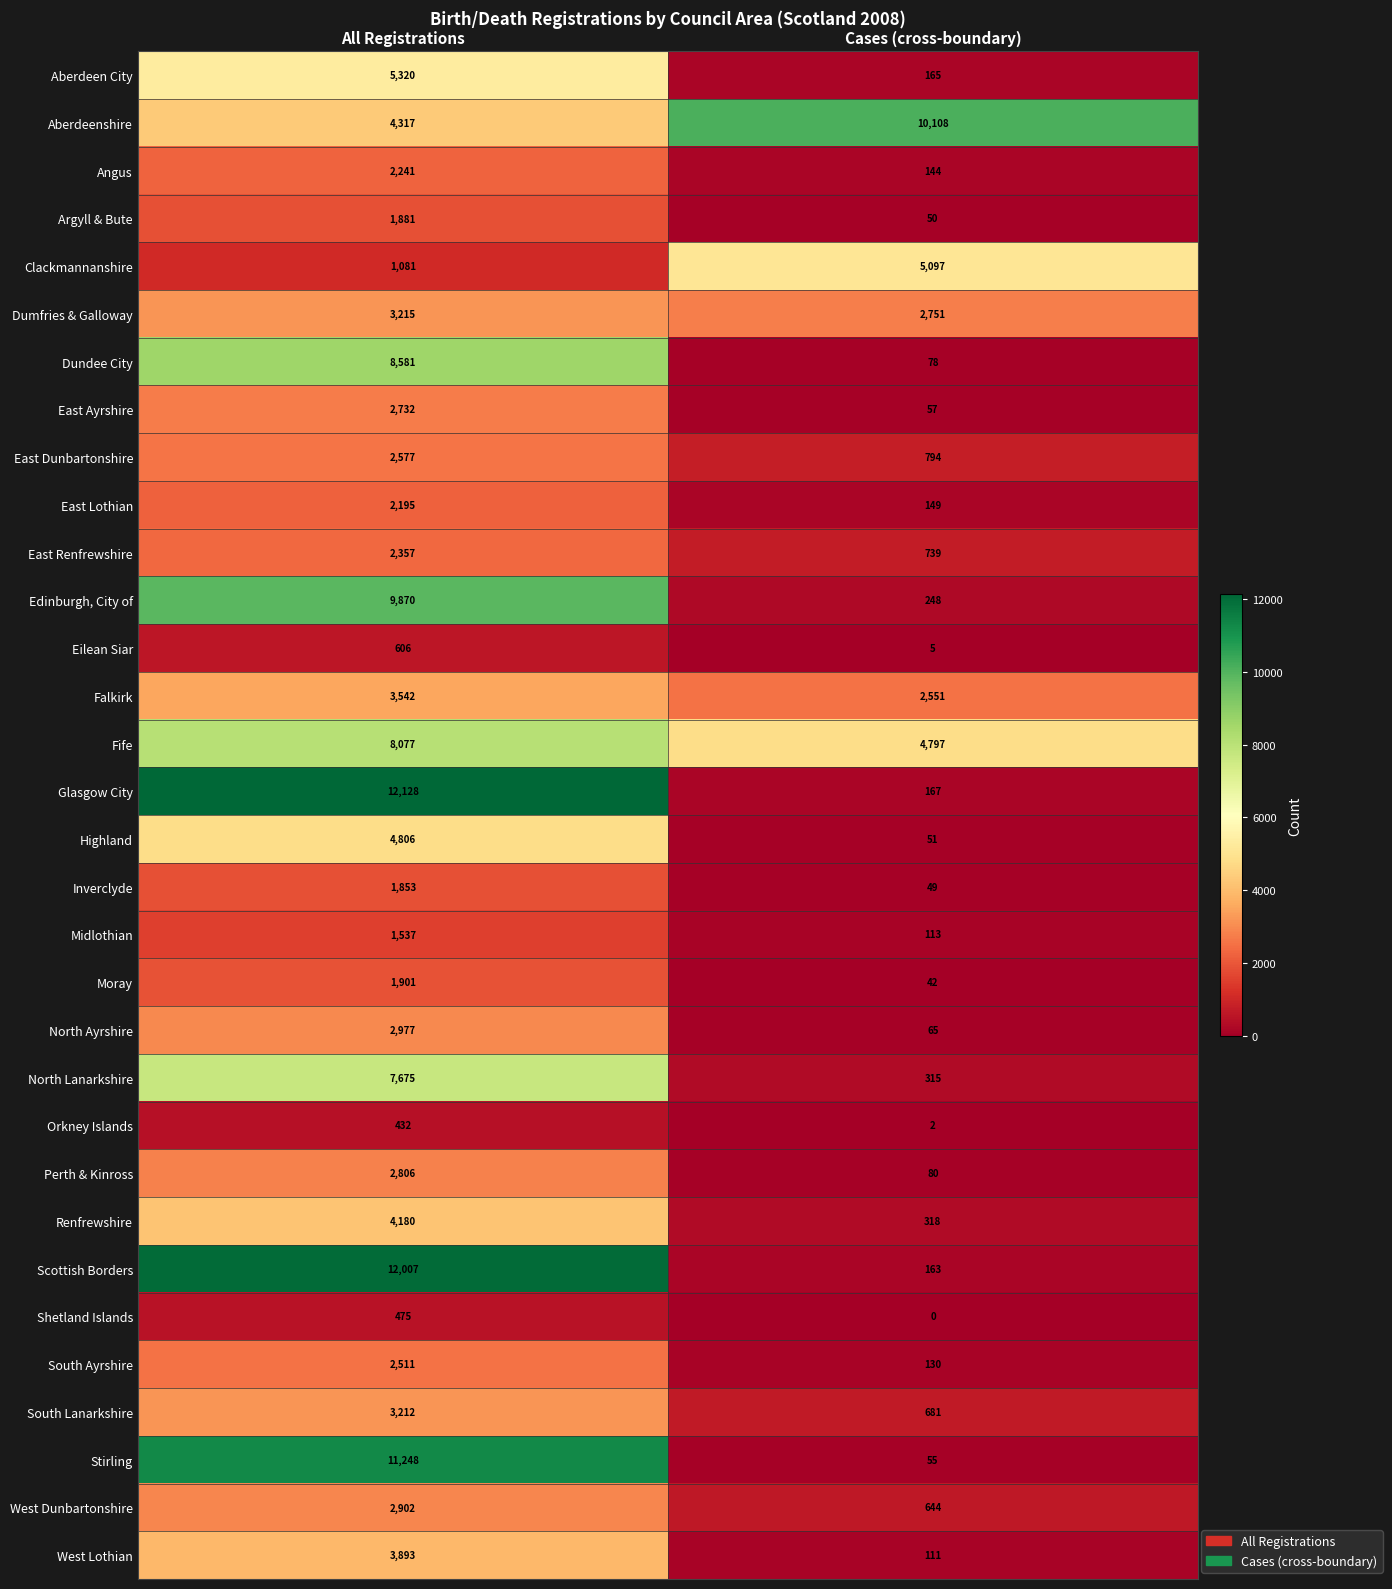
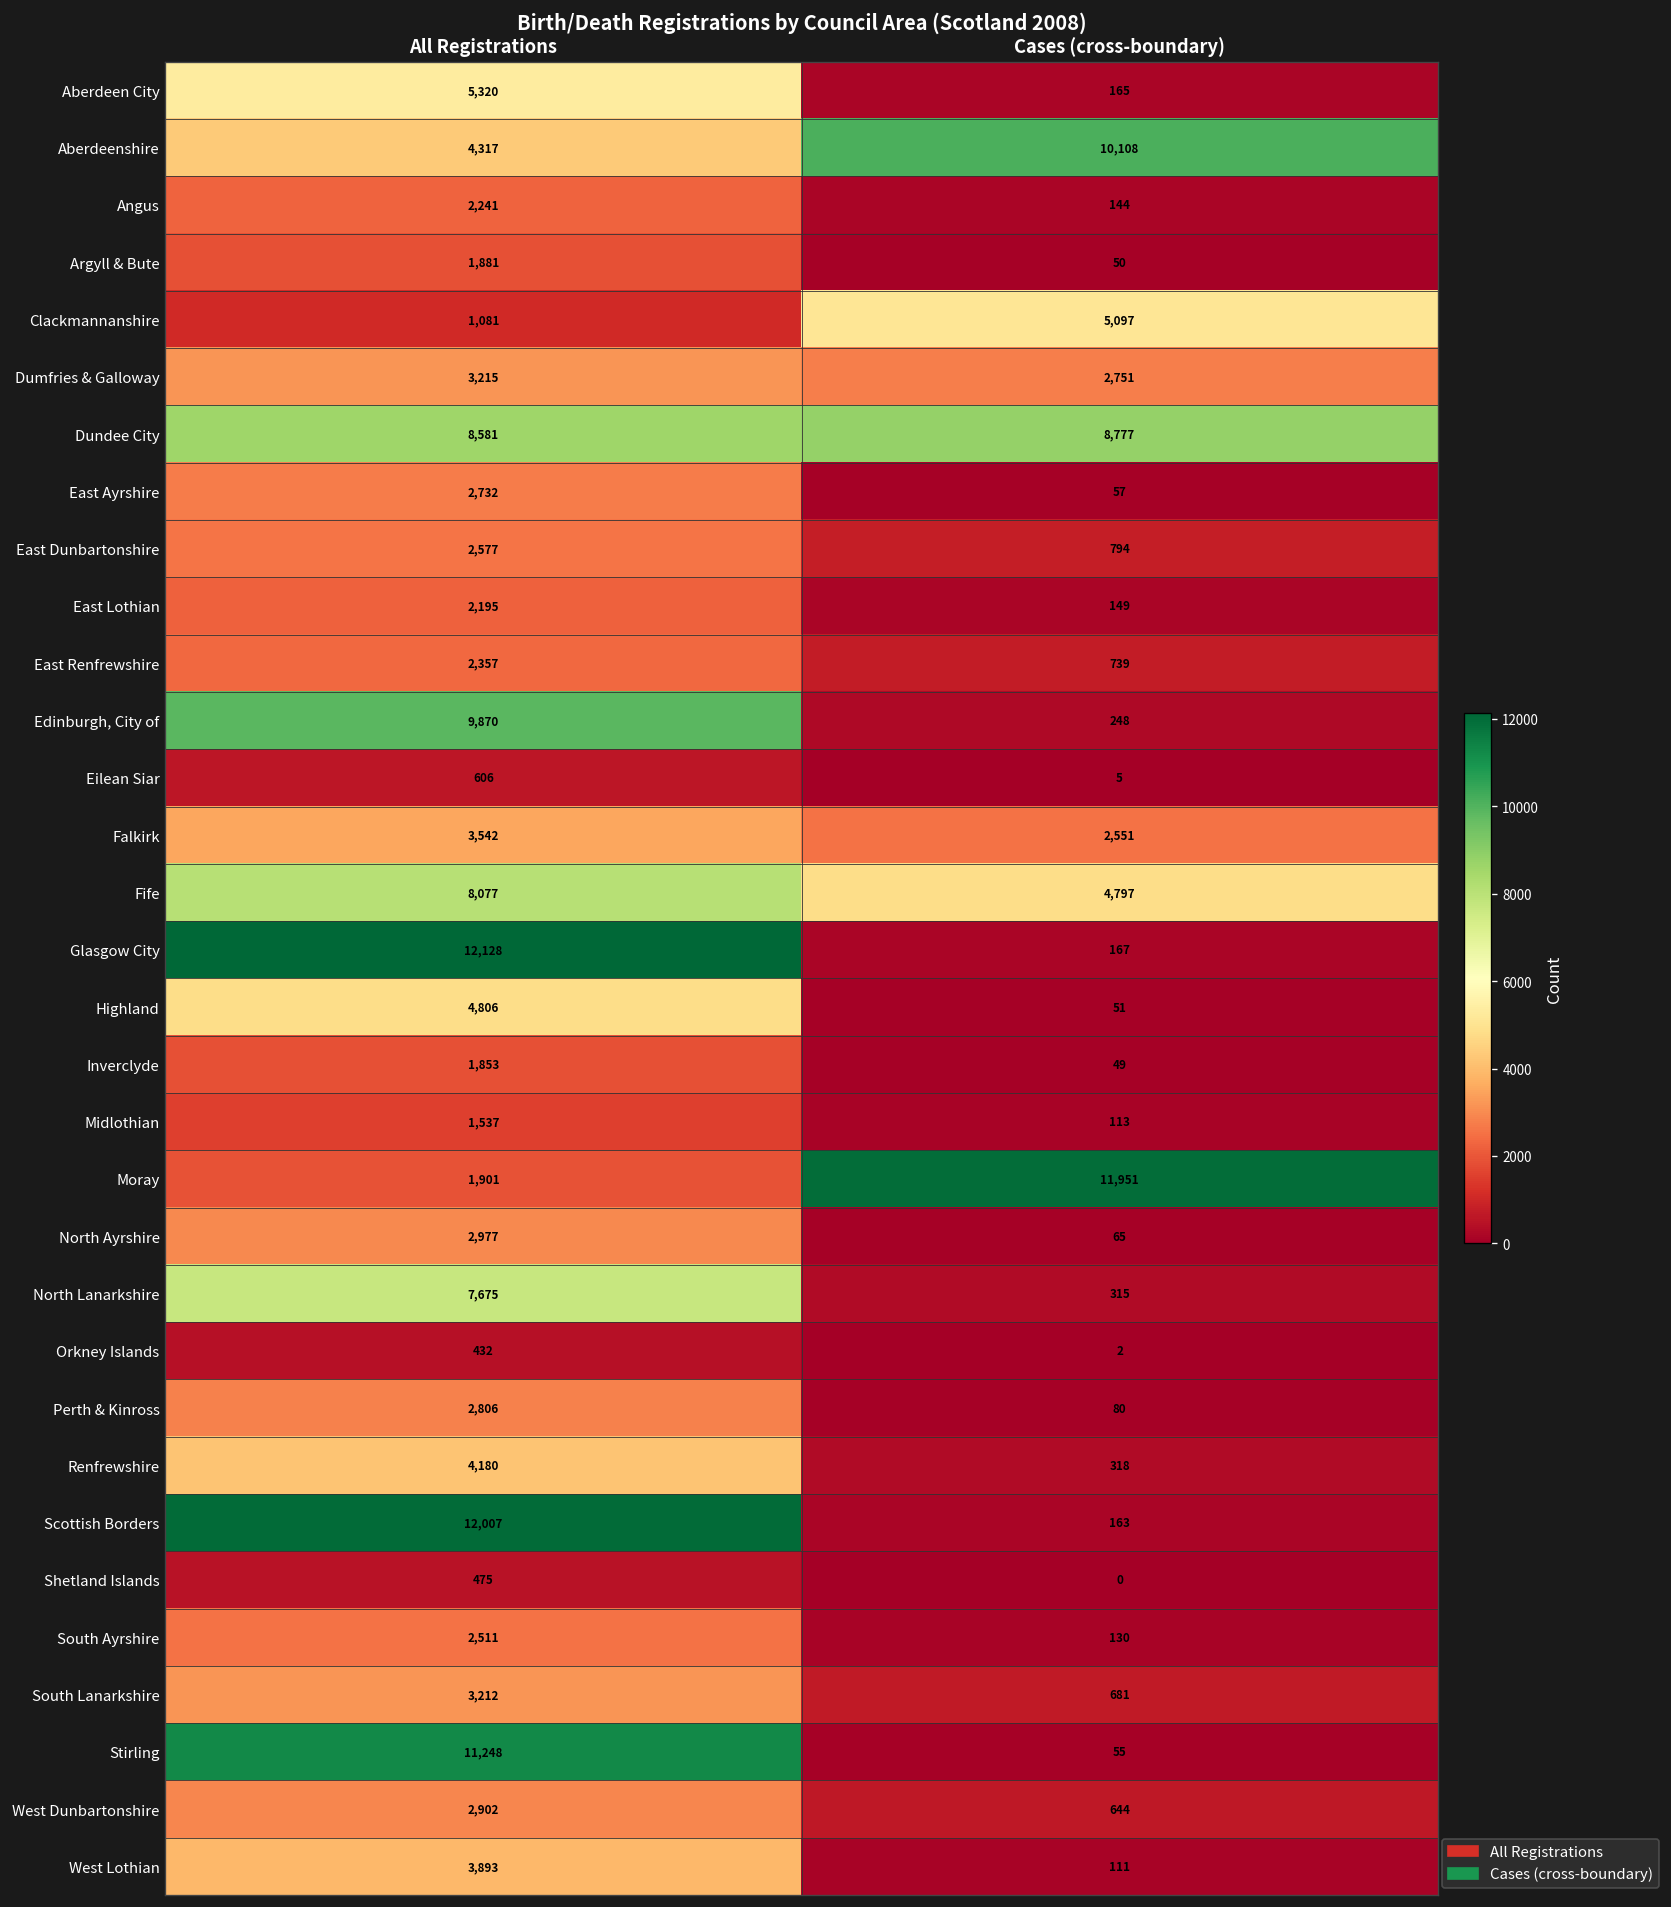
Dundee City, Cases (cross-boundary): 78 -> 8,777
Moray, Cases (cross-boundary): 42 -> 11,951
